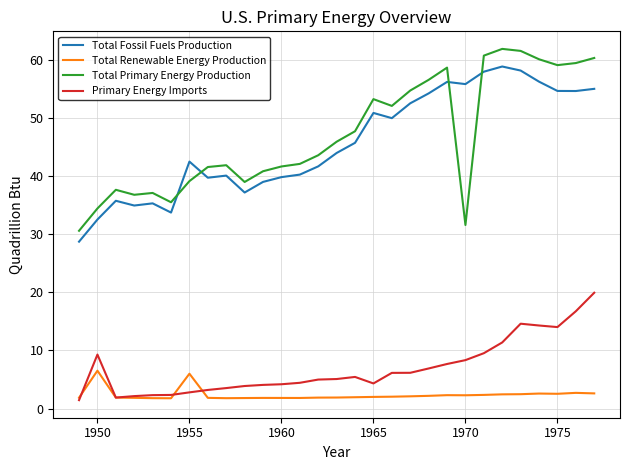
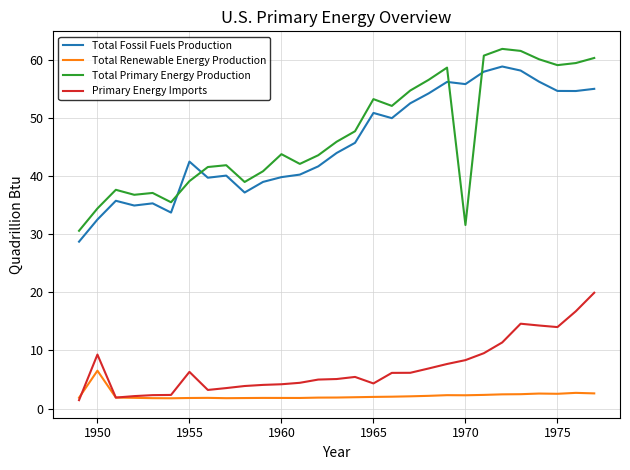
Total Renewable Energy Production, 1955: 6 -> 2
Primary Energy Imports, 1955: 3 -> 6
Total Primary Energy Production, 1960: 42 -> 44
